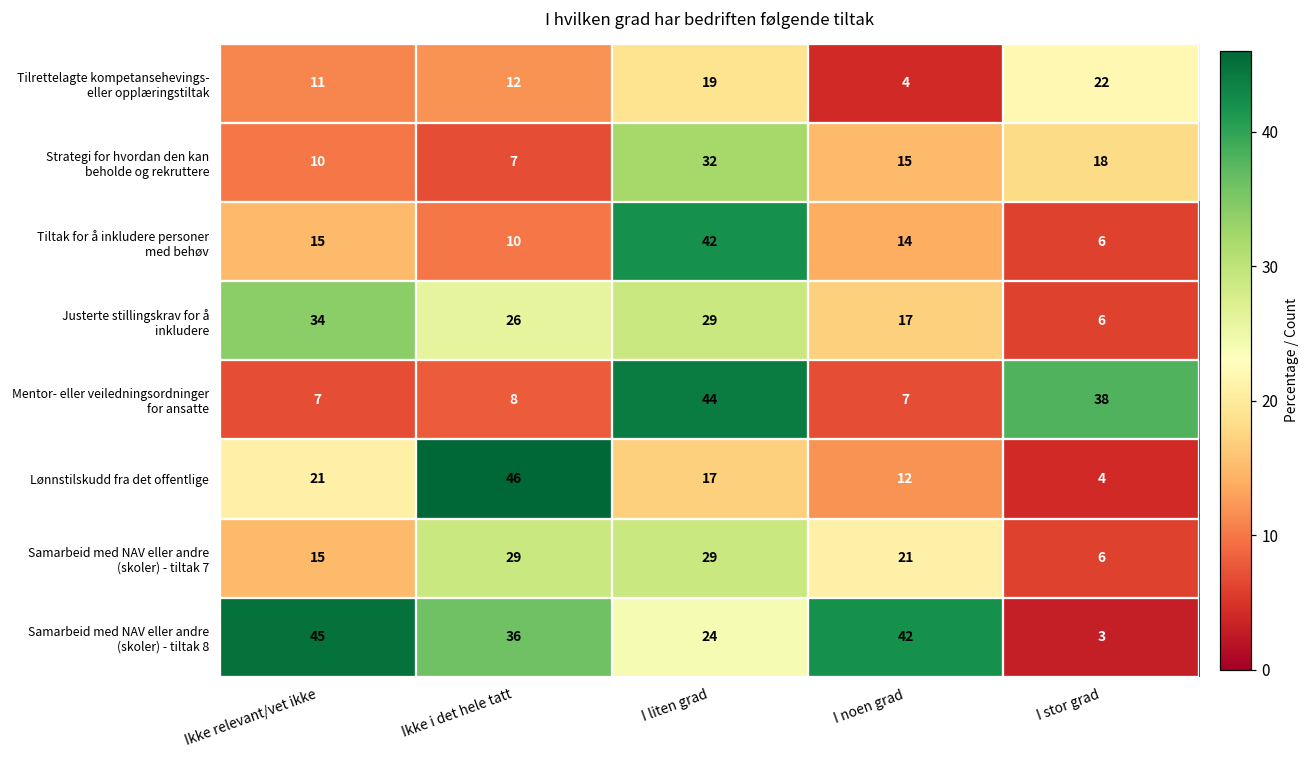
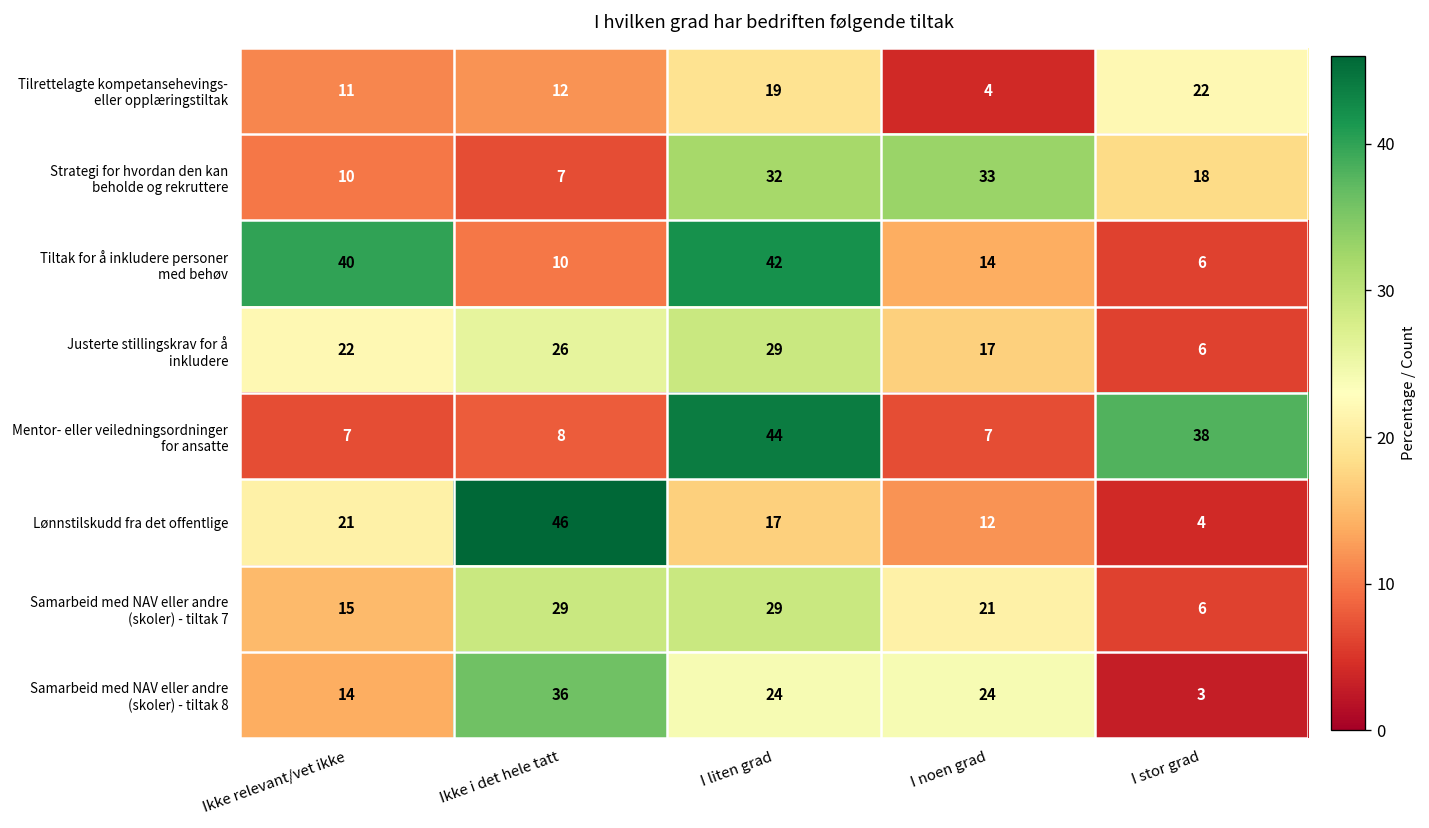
Strategi for hvordan den kan beholde og rekruttere, I noen grad: 15 -> 33
Tiltak for å inkludere personer med behøv, Ikke relevant/vet ikke: 15 -> 40
Justerte stillingskrav for å inkludere, Ikke relevant/vet ikke: 34 -> 22
Samarbeid med NAV eller andre (skoler) - tiltak 8, Ikke relevant/vet ikke: 45 -> 14
Samarbeid med NAV eller andre (skoler) - tiltak 8, I noen grad: 42 -> 24
